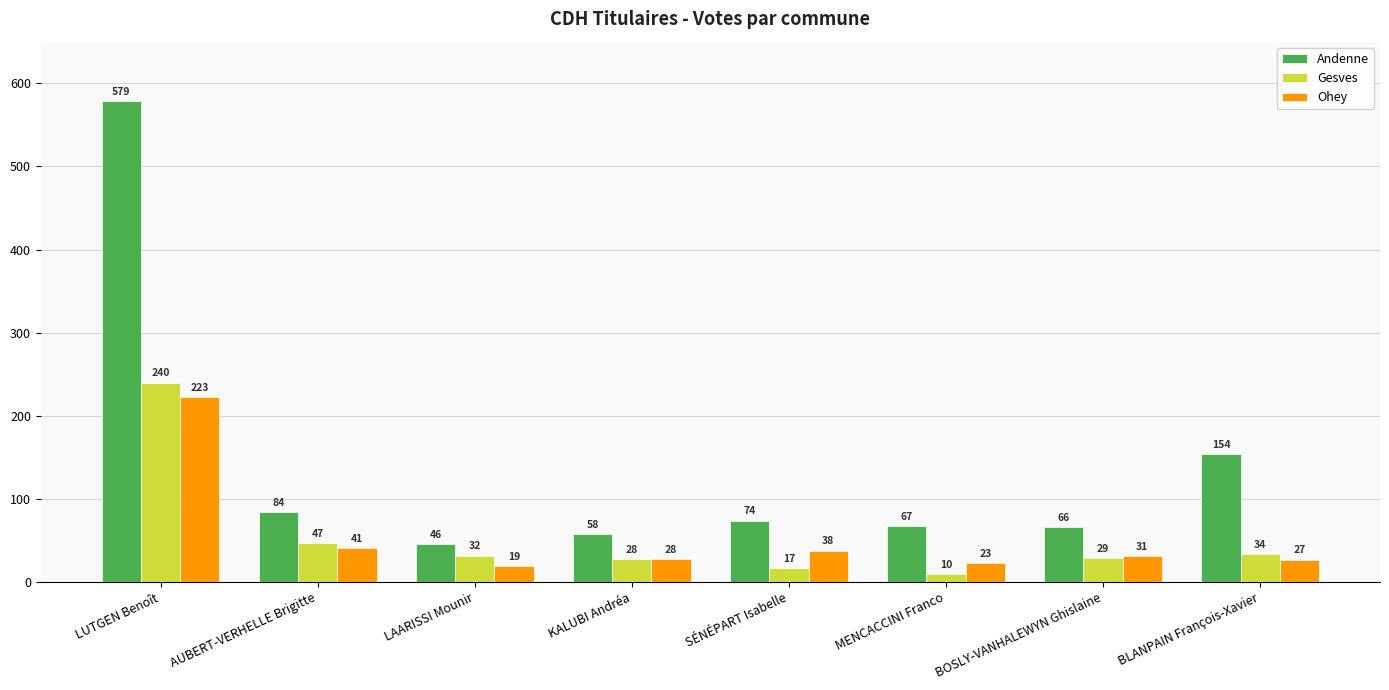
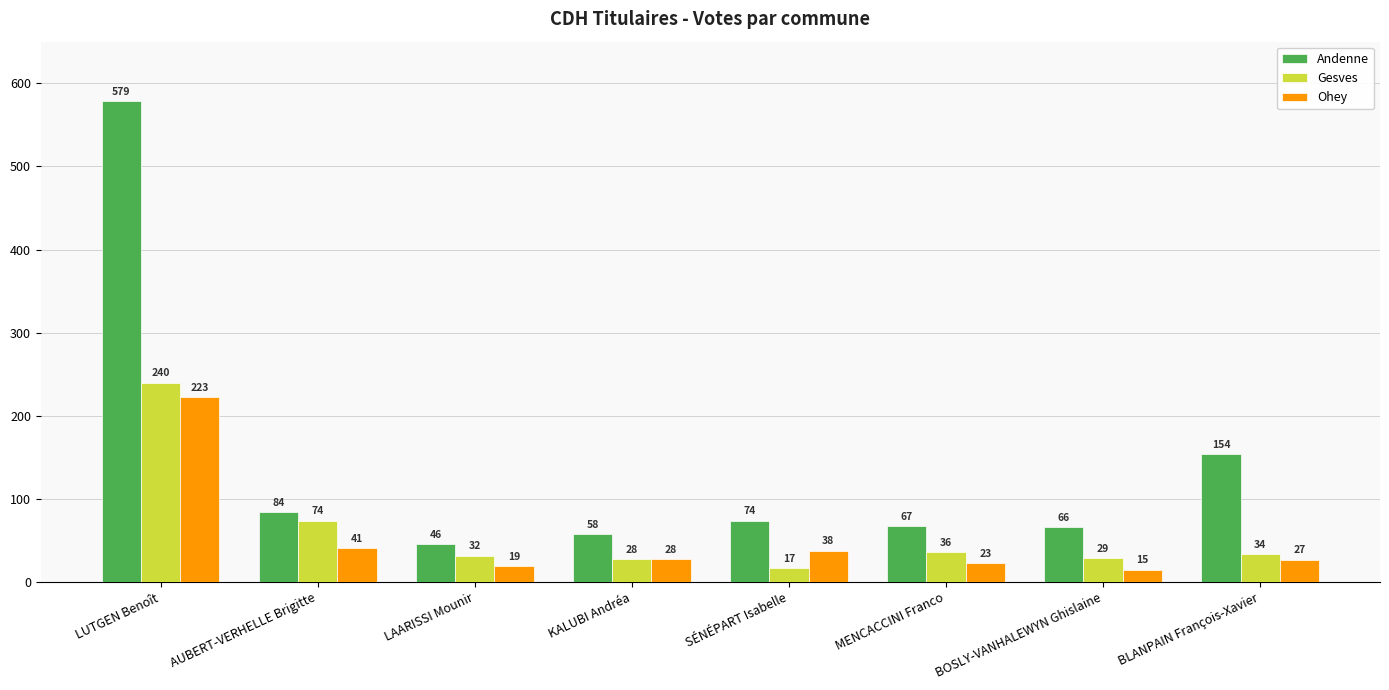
Gesves, AUBERT-VERHELLE Brigitte: 47 -> 74
Gesves, MENCACCINI Franco: 10 -> 36
Ohey, BOSLY-VANHALEWYN Ghislaine: 31 -> 15
